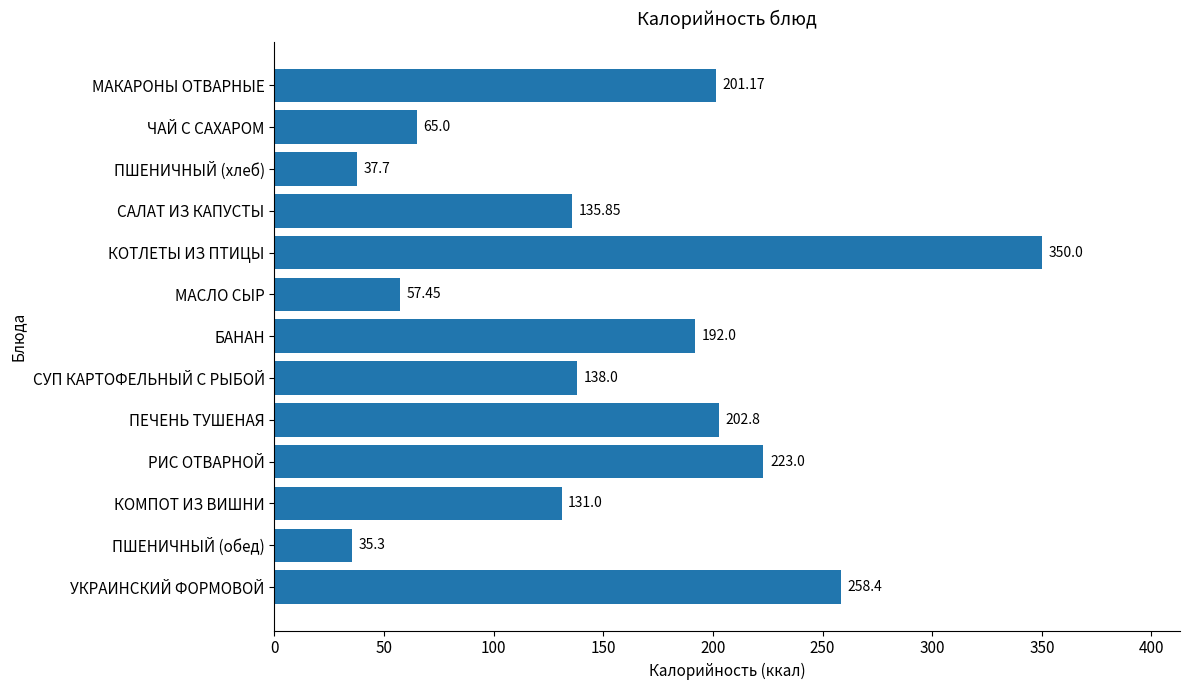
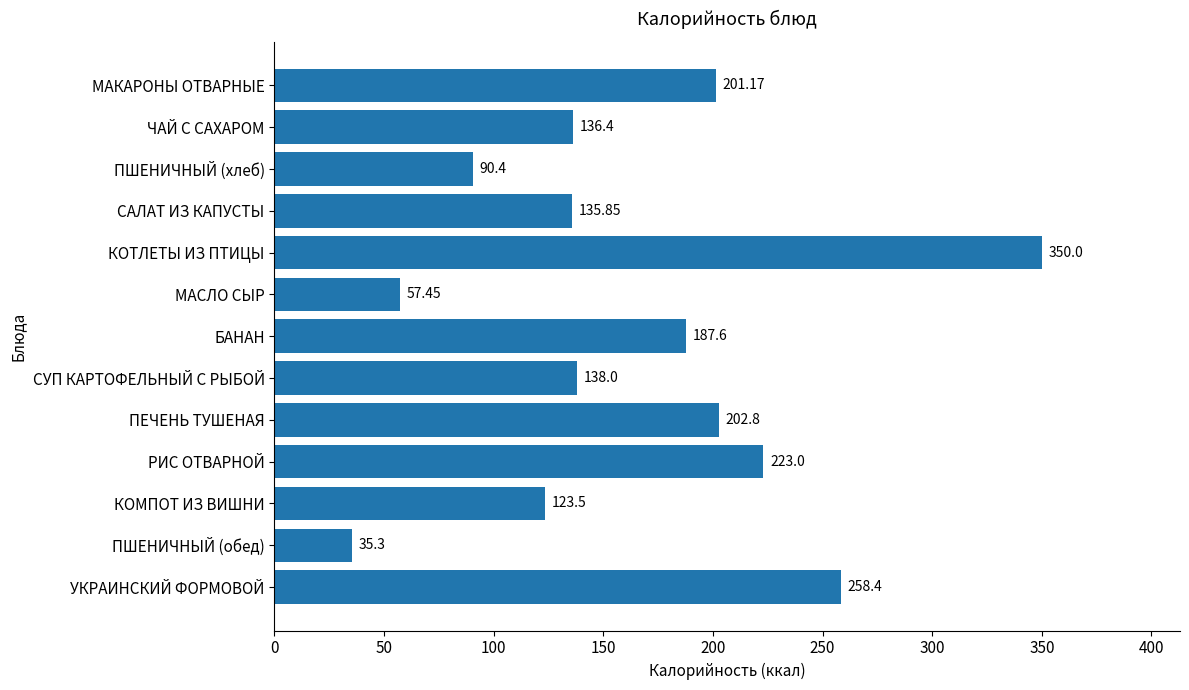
ЧАЙ С САХАРОМ: 65.0 -> 136.4
ПШЕНИЧНЫЙ (хлеб): 37.7 -> 90.4
БАНАН: 192.0 -> 187.6
КОМПОТ ИЗ ВИШНИ: 131.0 -> 123.5
